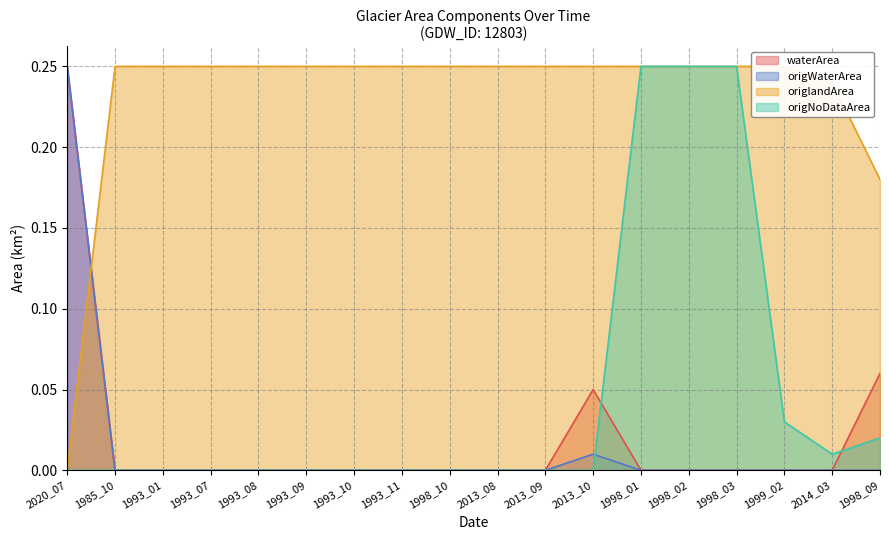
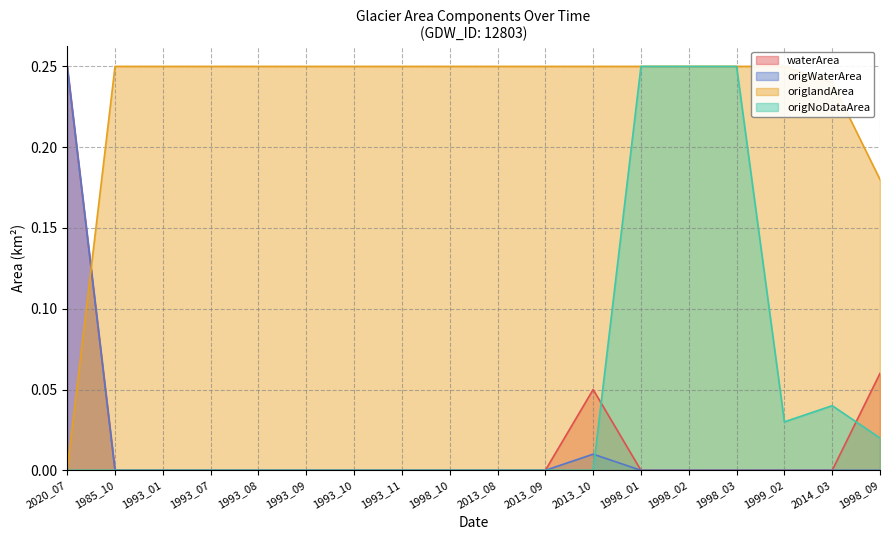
origNoDataArea, 2014_03: 0.01 -> 0.04
